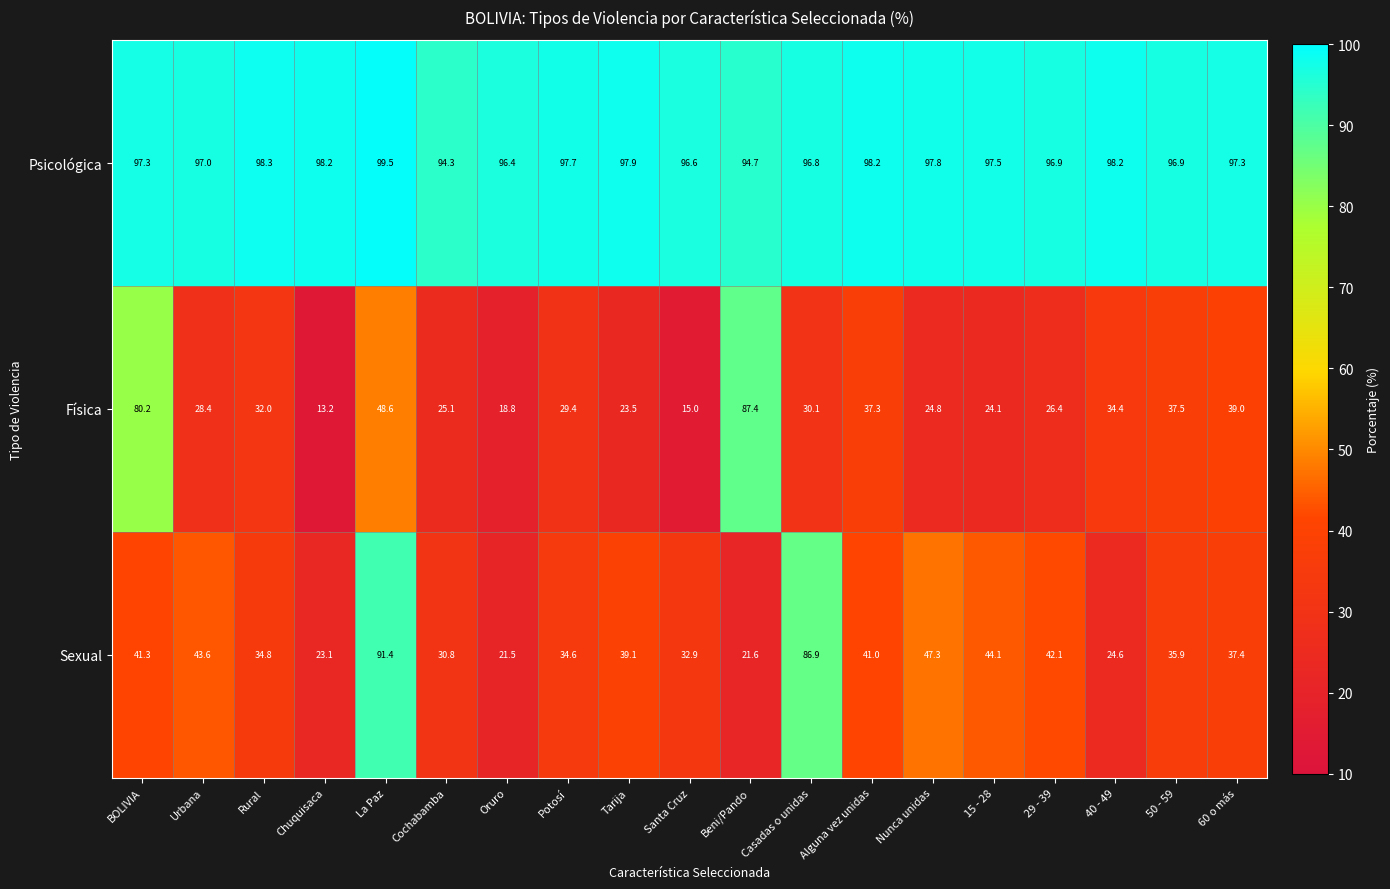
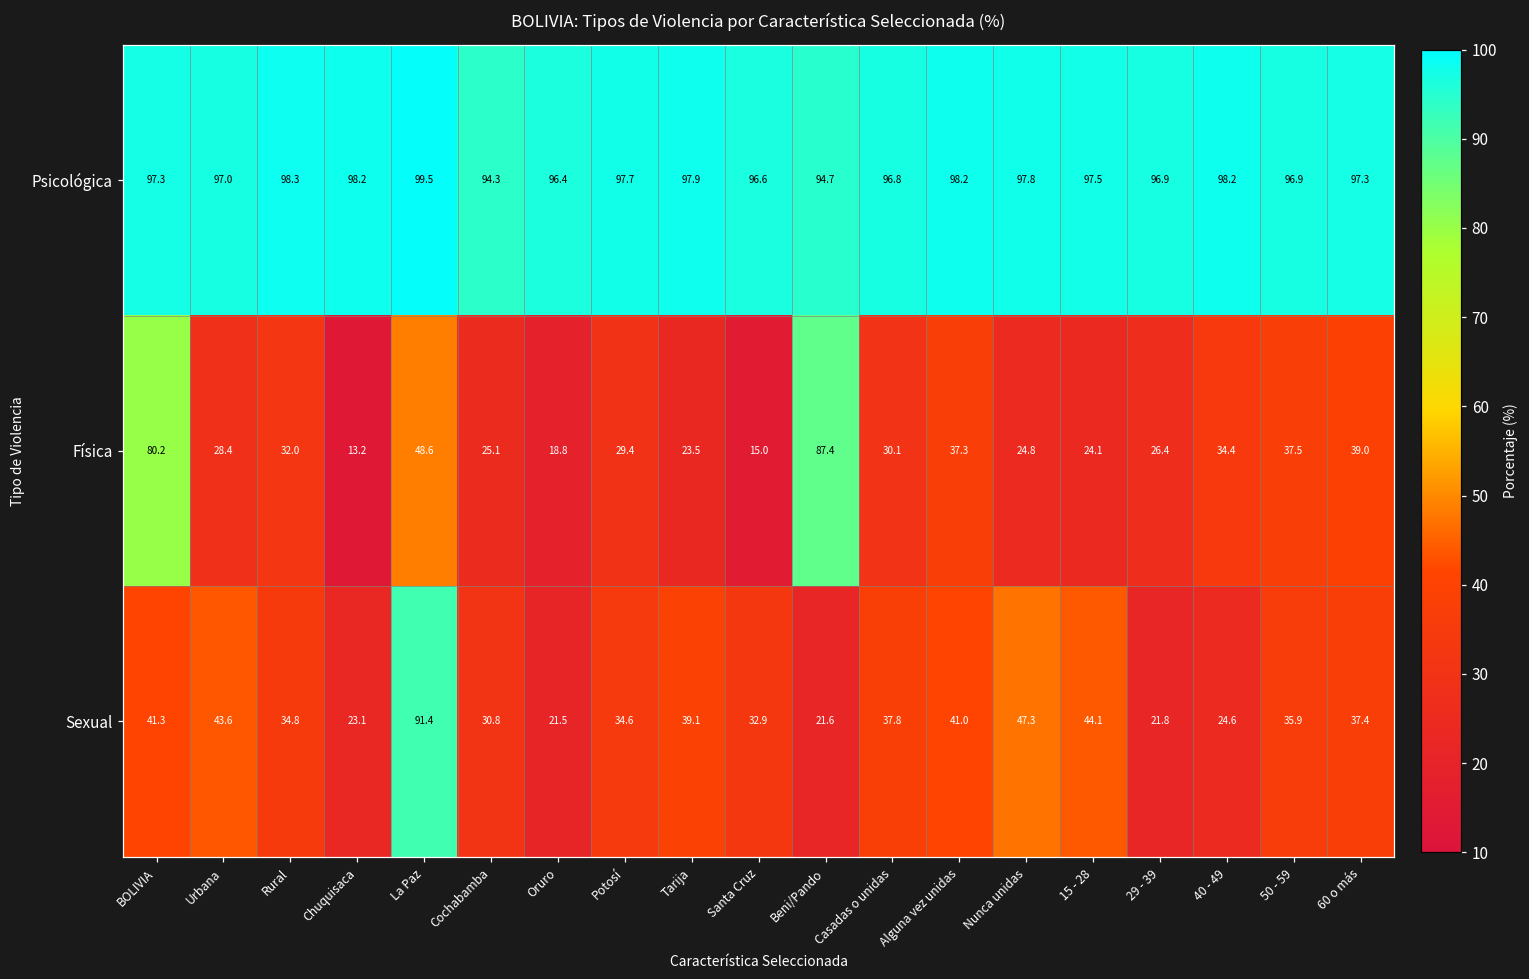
Sexual, Casadas o unidas: 86.9 -> 37.8
Sexual, 29 - 39: 42.1 -> 21.8
